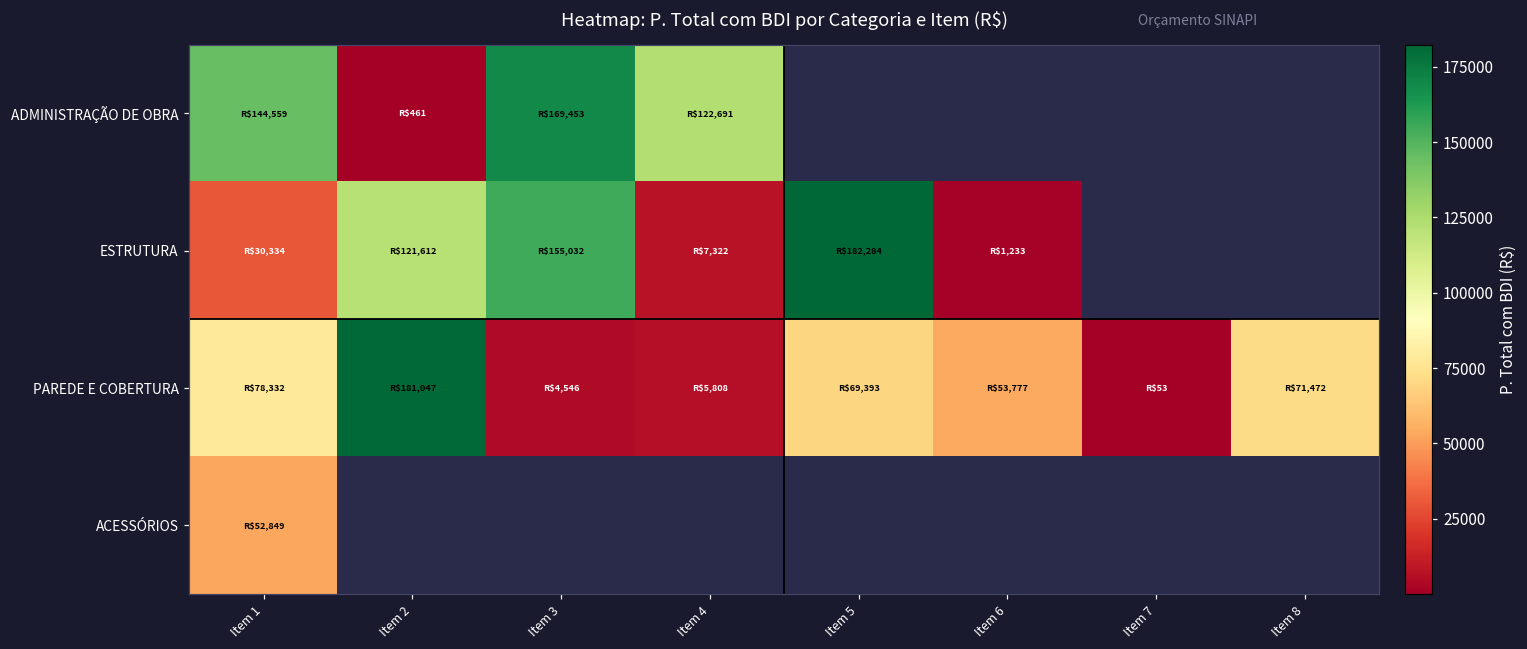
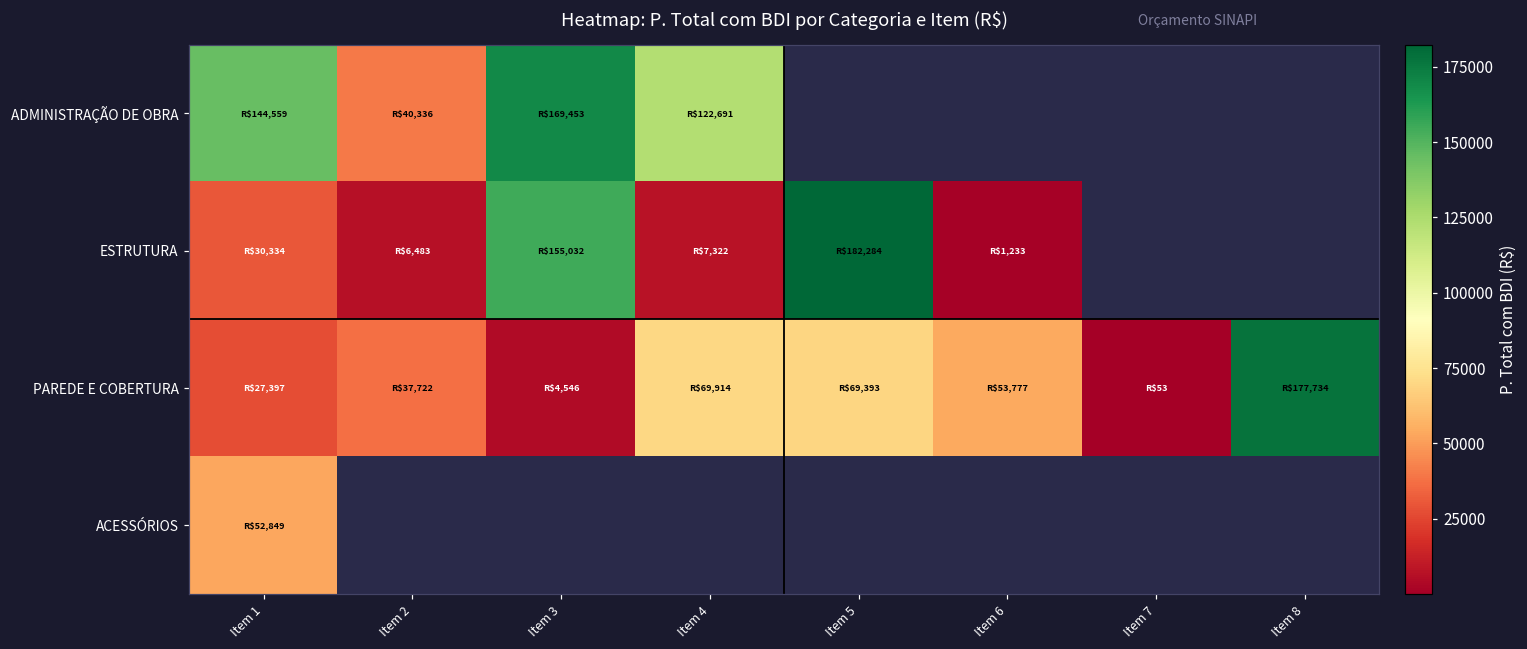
ADMINISTRAÇÃO DE OBRA, Item 2: $461 -> $40,336
ESTRUTURA, Item 2: $121,612 -> $6,483
PAREDE E COBERTURA, Item 1: $78,332 -> $27,397
PAREDE E COBERTURA, Item 2: $181,047 -> $37,722
PAREDE E COBERTURA, Item 4: $5,808 -> $69,914
PAREDE E COBERTURA, Item 8: $71,472 -> $177,734
